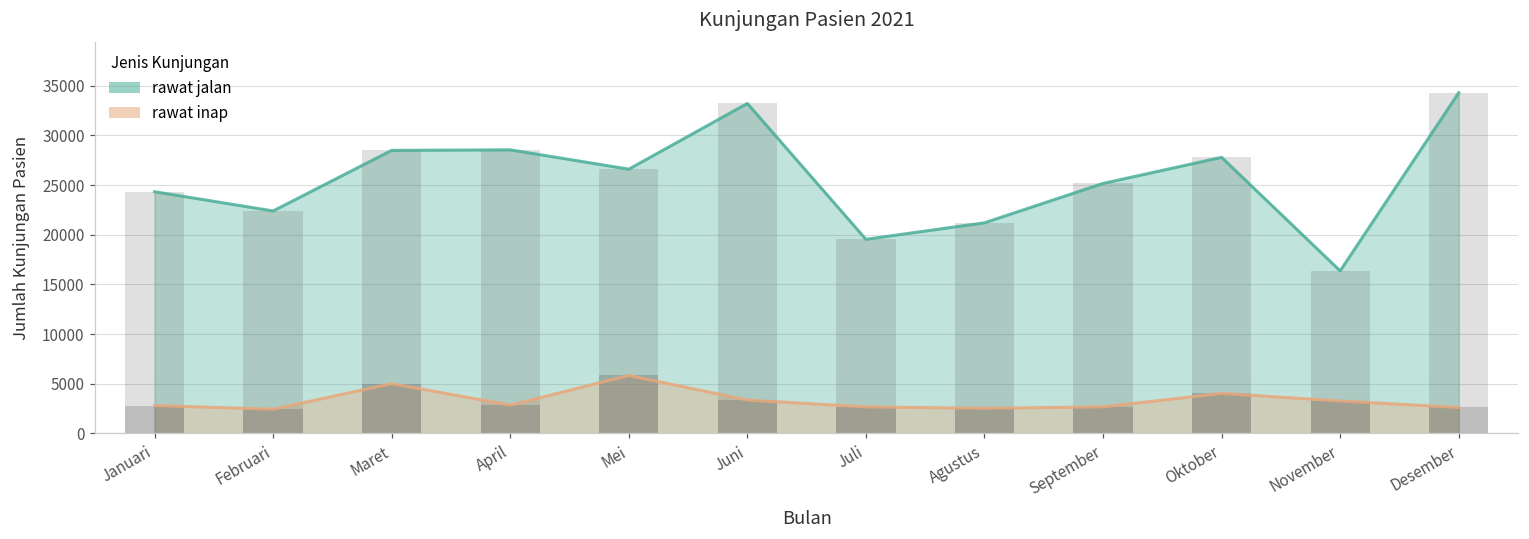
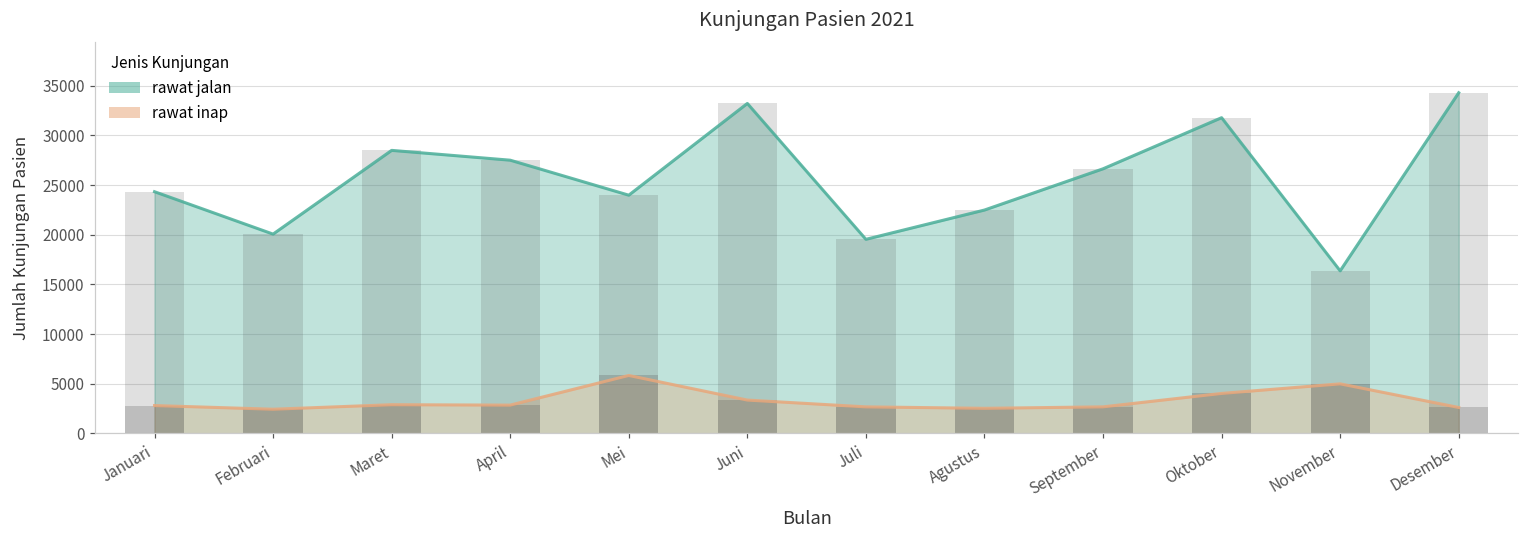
rawat jalan, Februari: 22000 -> 20000
rawat inap, Maret: 5000 -> 3000
rawat jalan, April: 29000 -> 28000
rawat jalan, Mei: 27000 -> 24000
rawat jalan, Agustus: 21000 -> 22000
rawat jalan, September: 25000 -> 27000
rawat jalan, Oktober: 28000 -> 32000
rawat inap, November: 3000 -> 5000
